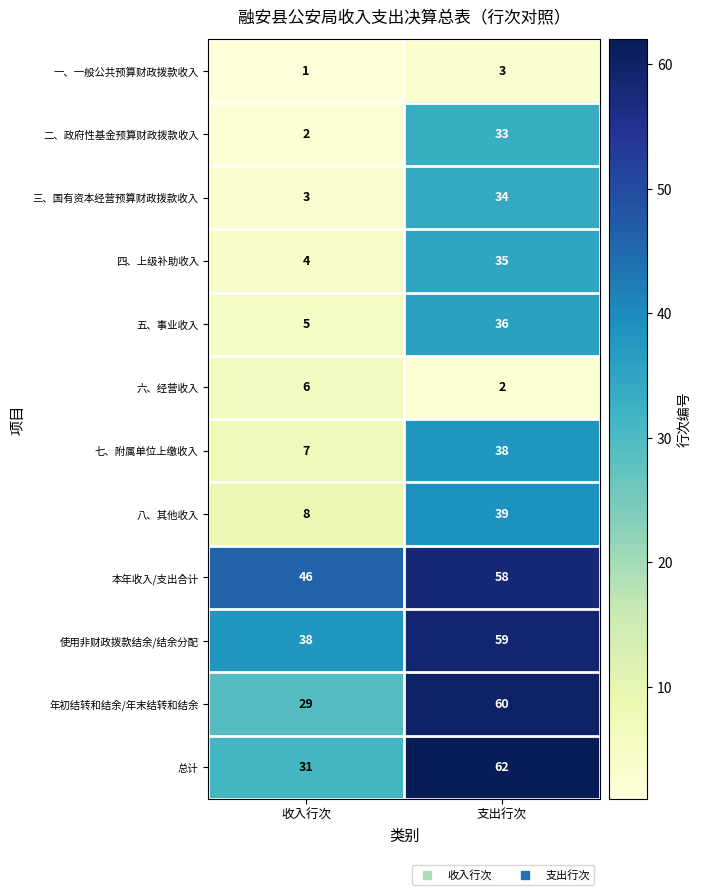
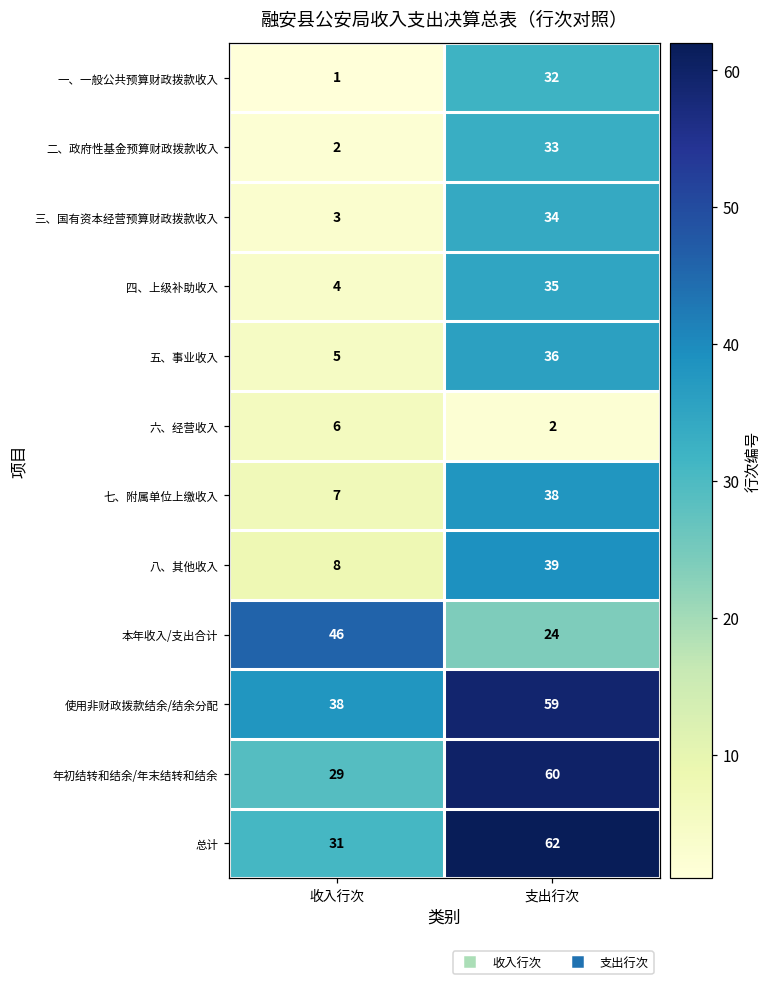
一、一般公共预算财政拨款收入, 支出行次: 3 -> 32
本年收入/支出合计, 支出行次: 58 -> 24
